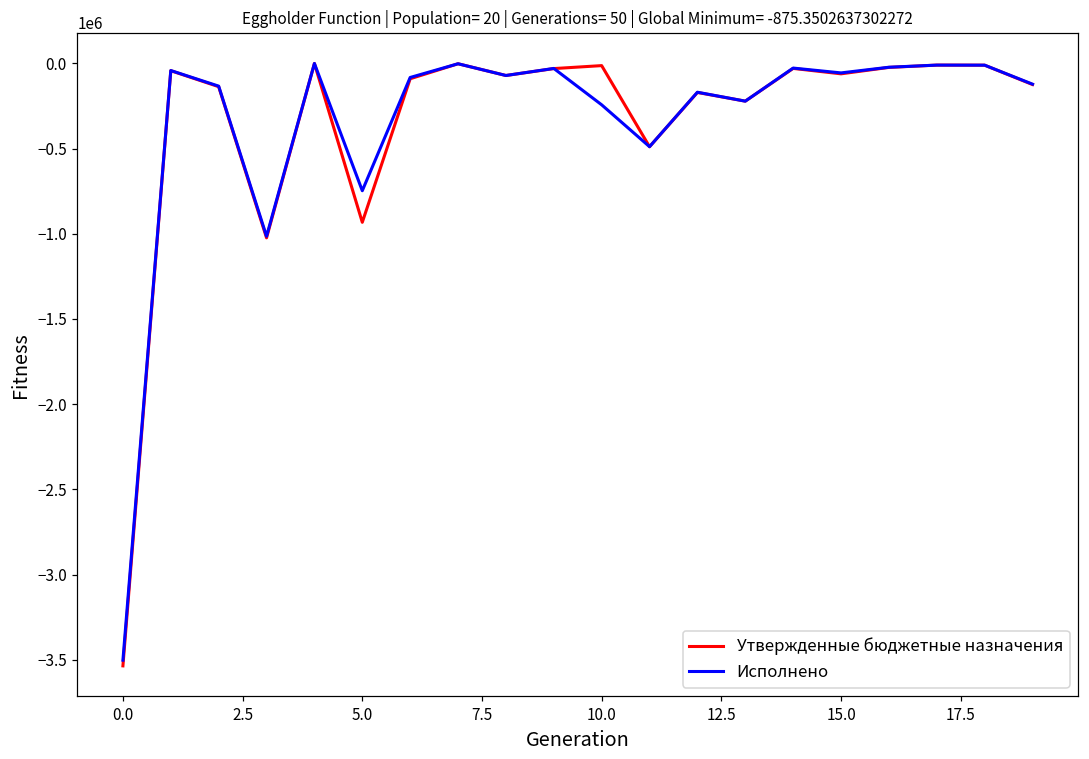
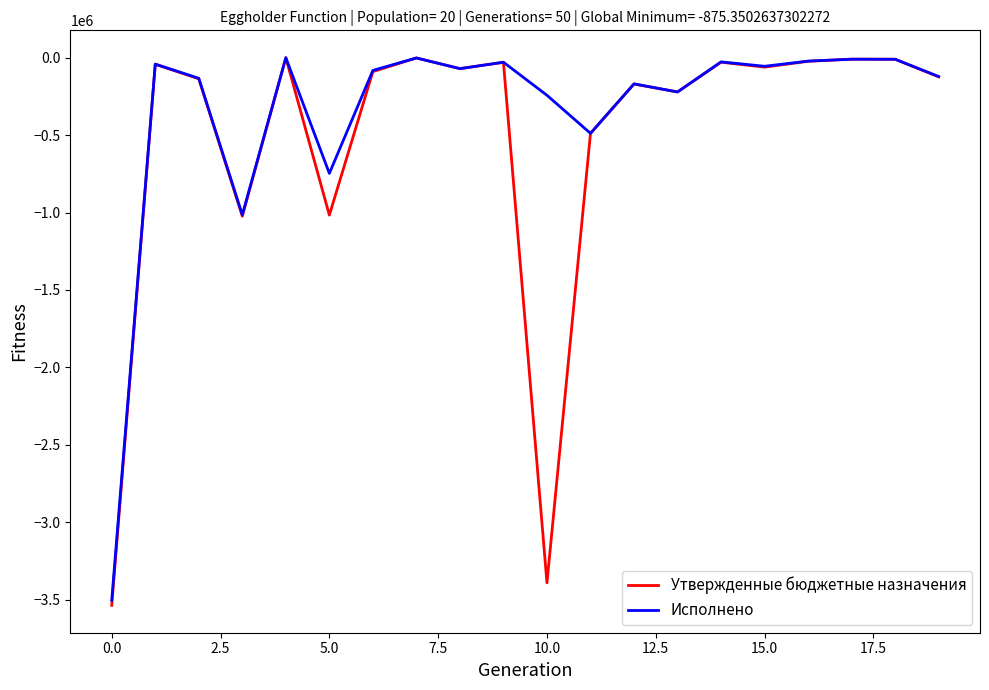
Утвержденные бюджетные назначения, 5.0: -930000 -> -1020000
Утвержденные бюджетные назначения, 10.0: -10000 -> -3390000
